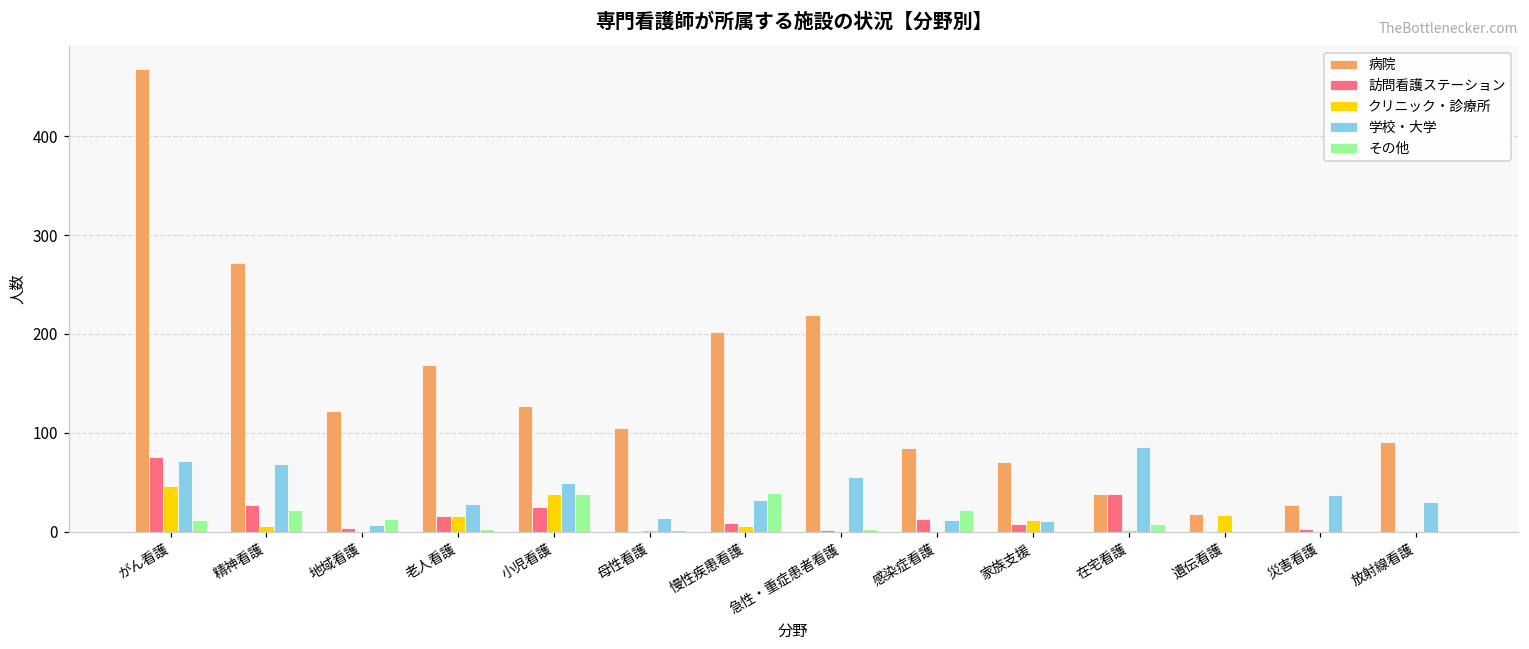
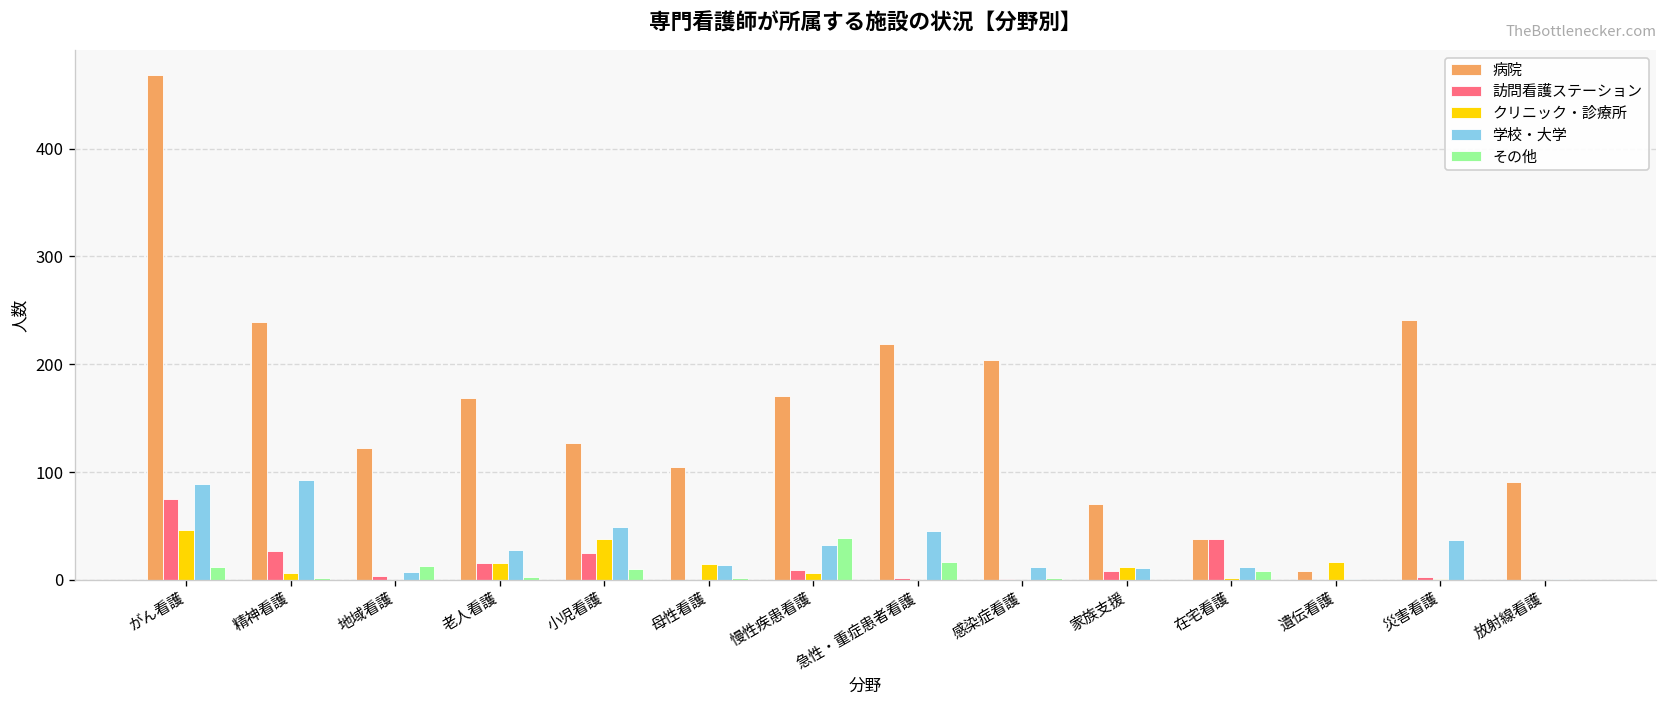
学校・大学, がん看護: 70 -> 90
病院, 精神看護: 270 -> 240
学校・大学, 精神看護: 70 -> 90
その他, 精神看護: 20 -> 0
その他, 小児看護: 40 -> 10
クリニック・診療所, 母性看護: 0 -> 20
病院, 慢性疾患看護: 200 -> 170
学校・大学, 急性・重症患者看護: 60 -> 50
その他, 急性・重症患者看護: 0 -> 20
病院, 感染症看護: 90 -> 200
訪問看護ステーション, 感染症看護: 10 -> 0
その他, 感染症看護: 20 -> 0
学校・大学, 在宅看護: 90 -> 10
病院, 遺伝看護: 20 -> 10
病院, 災害看護: 30 -> 240
学校・大学, 放射線看護: 30 -> 0
